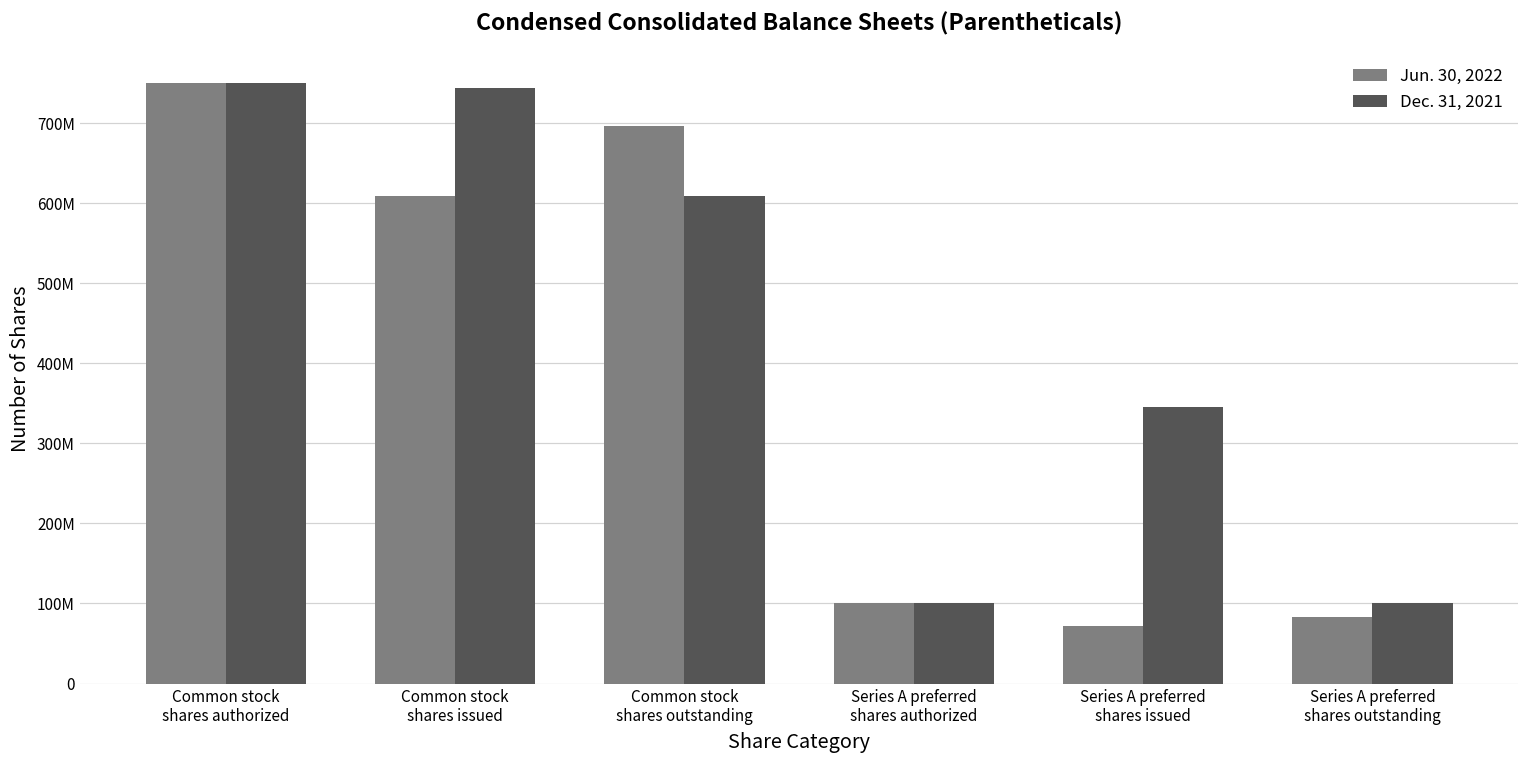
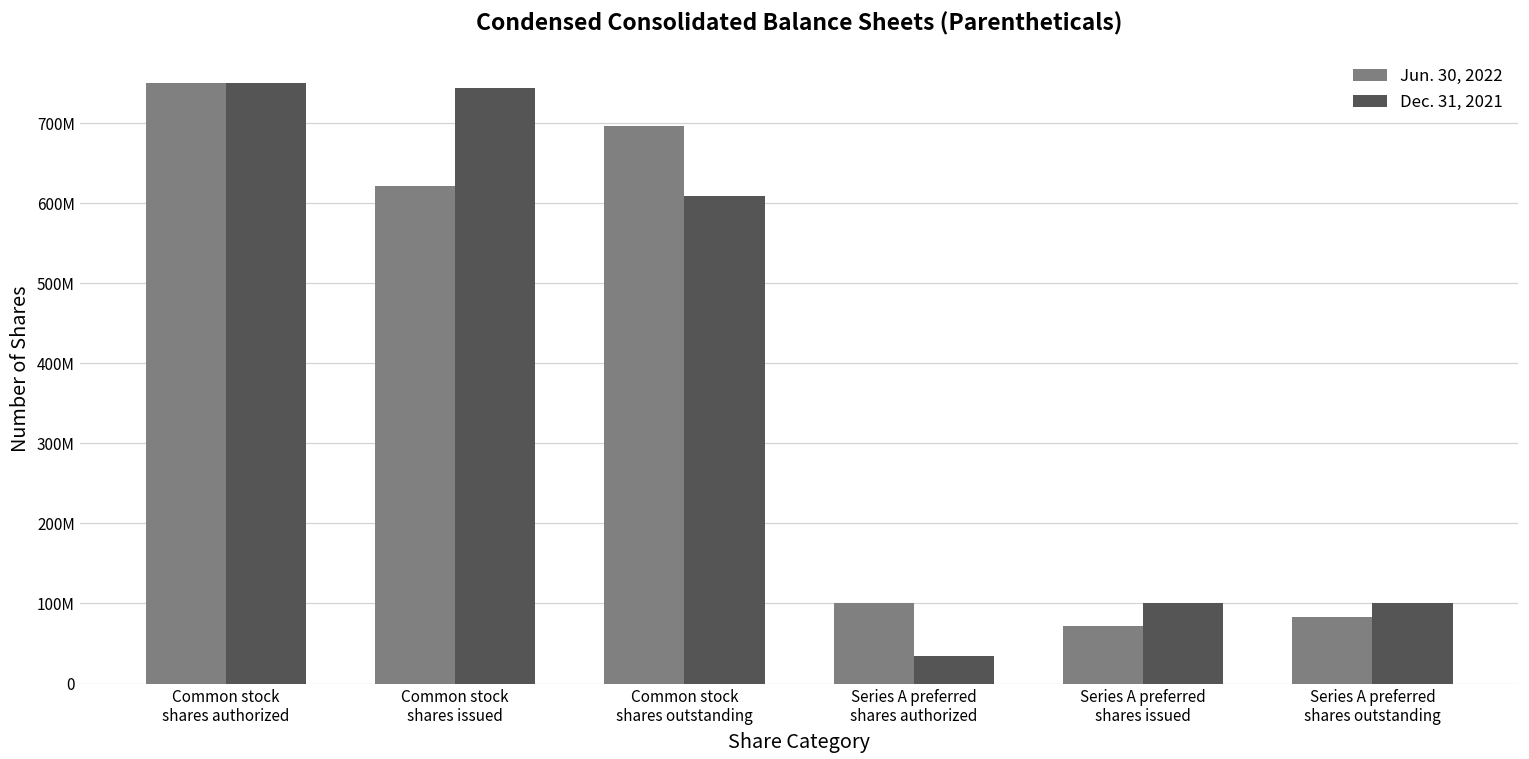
Jun. 30, 2022, Common stock shares issued: 610000000 -> 620000000
Dec. 31, 2021, Series A preferred shares authorized: 100000000 -> 30000000
Dec. 31, 2021, Series A preferred shares issued: 350000000 -> 100000000
